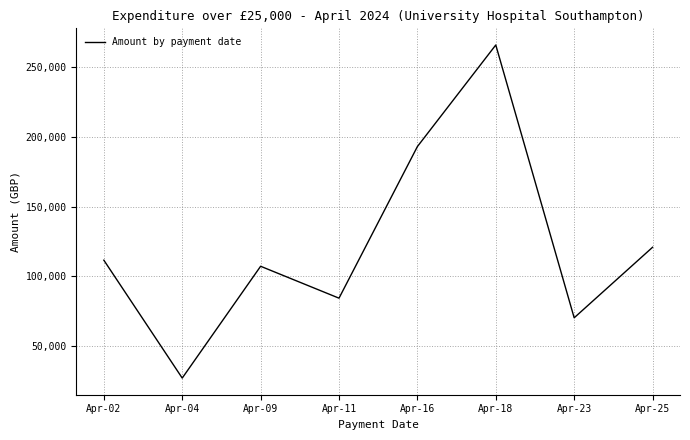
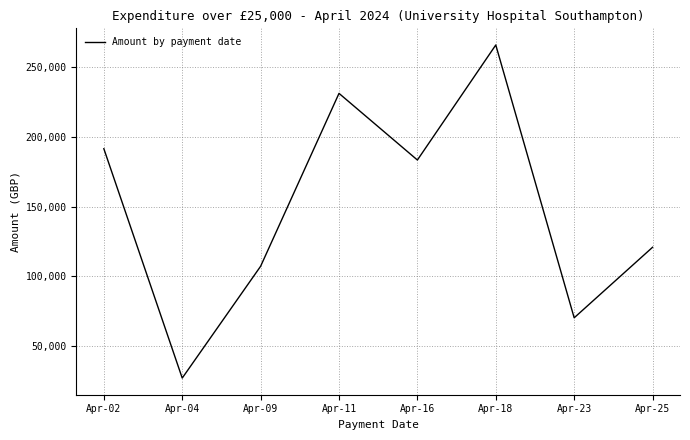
Apr-02: 112,000 -> 191,000
Apr-11: 85,000 -> 231,000
Apr-16: 193,000 -> 183,000
